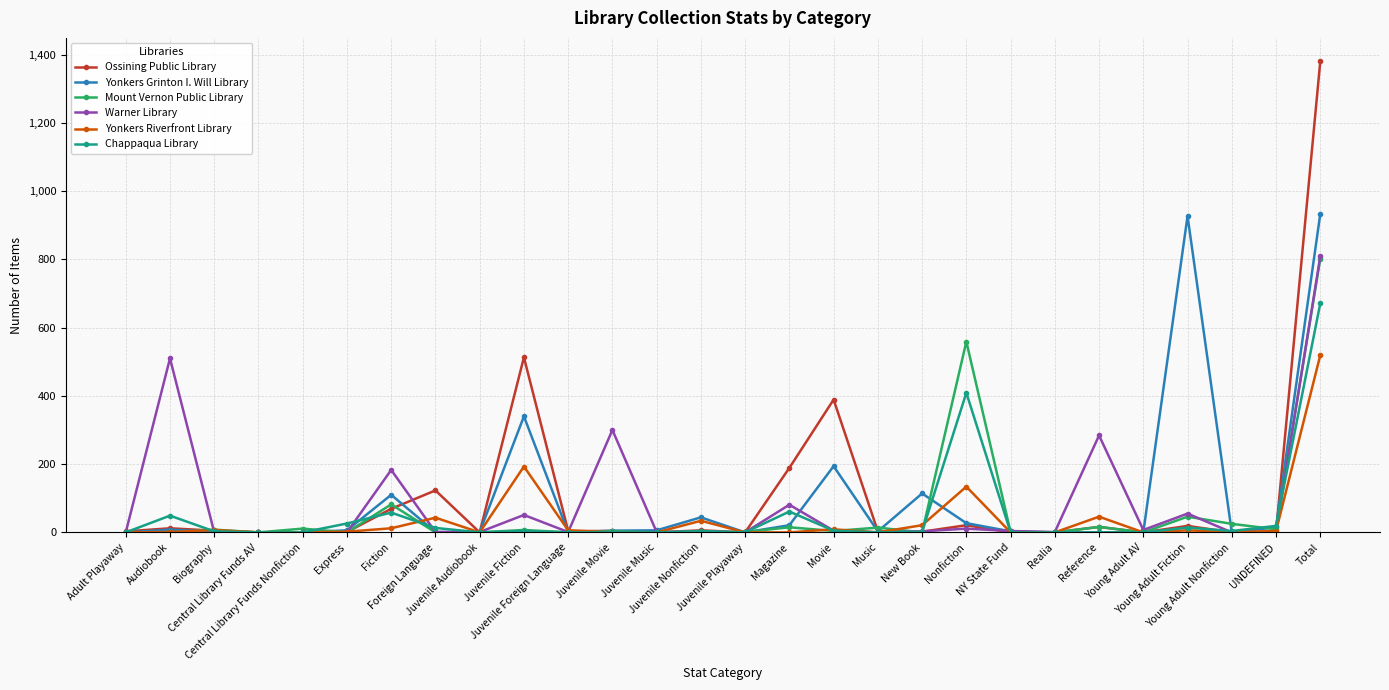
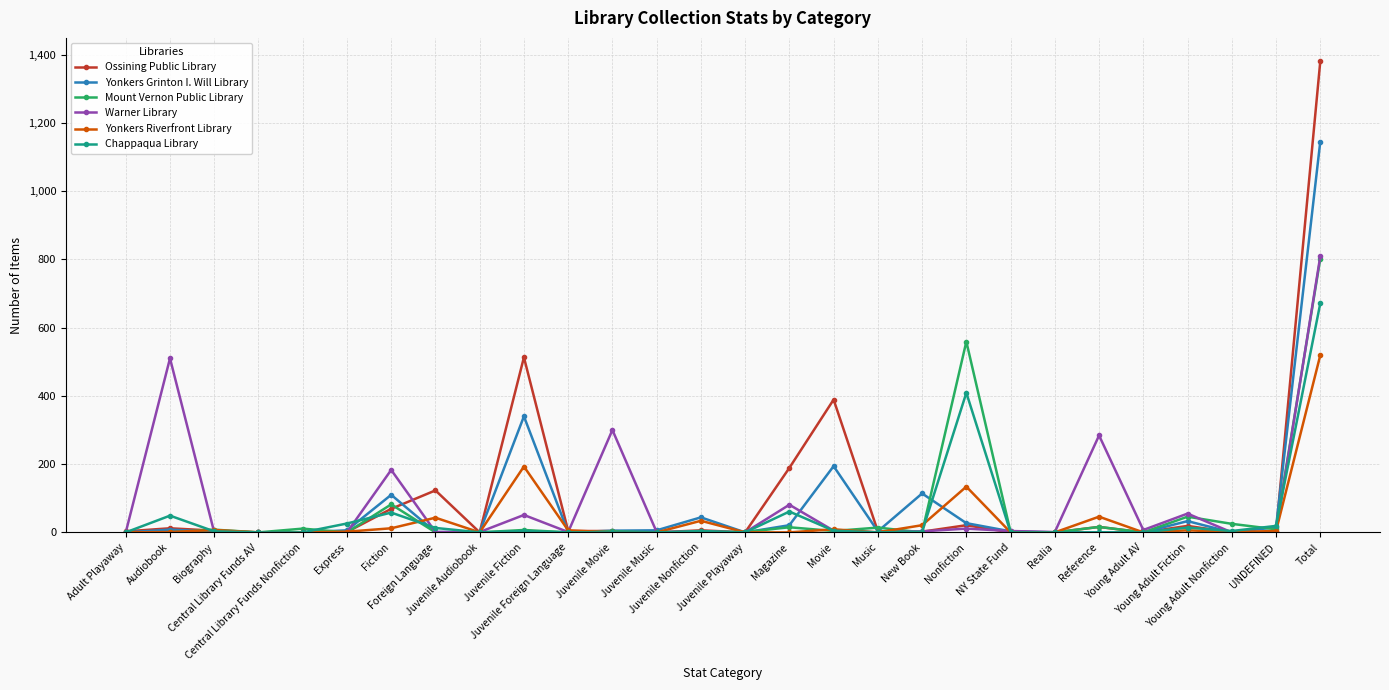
Yonkers Grinton I. Will Library, Young Adult Fiction: 930 -> 30
Yonkers Grinton I. Will Library, Total: 930 -> 1,150
